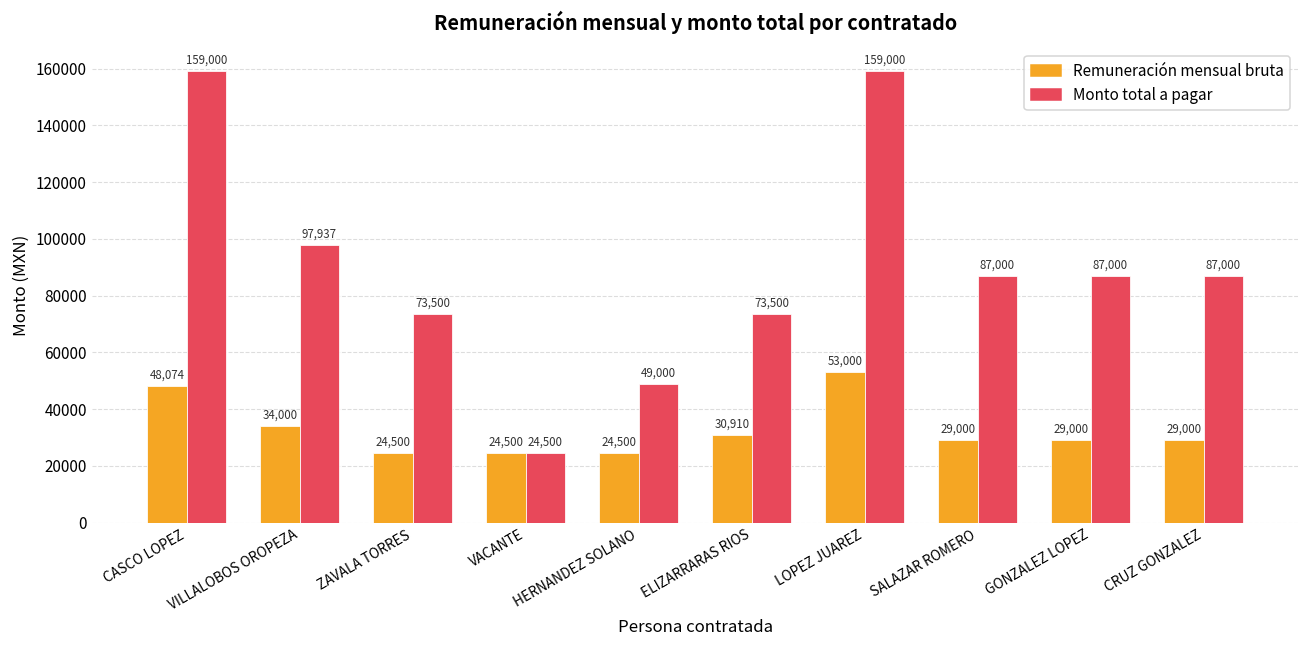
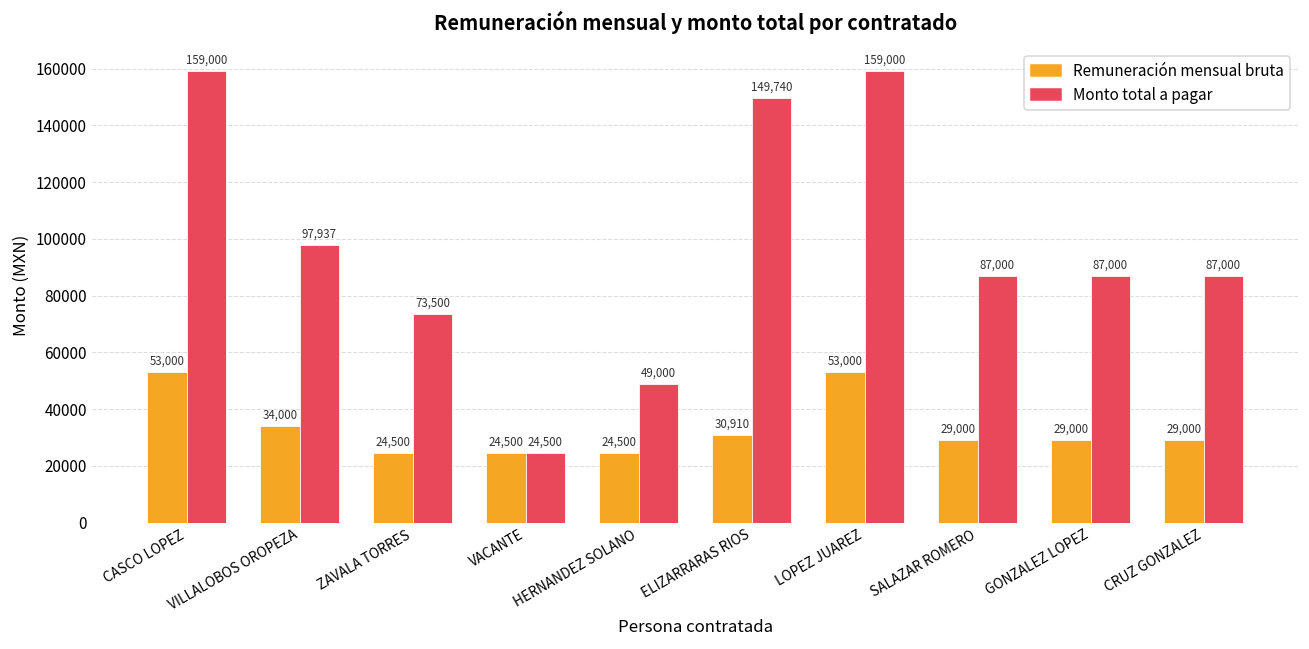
Remuneración mensual bruta, CASCO LOPEZ: 48,074 -> 53,000
Monto total a pagar, ELIZARRARAS RIOS: 73,500 -> 149,740
